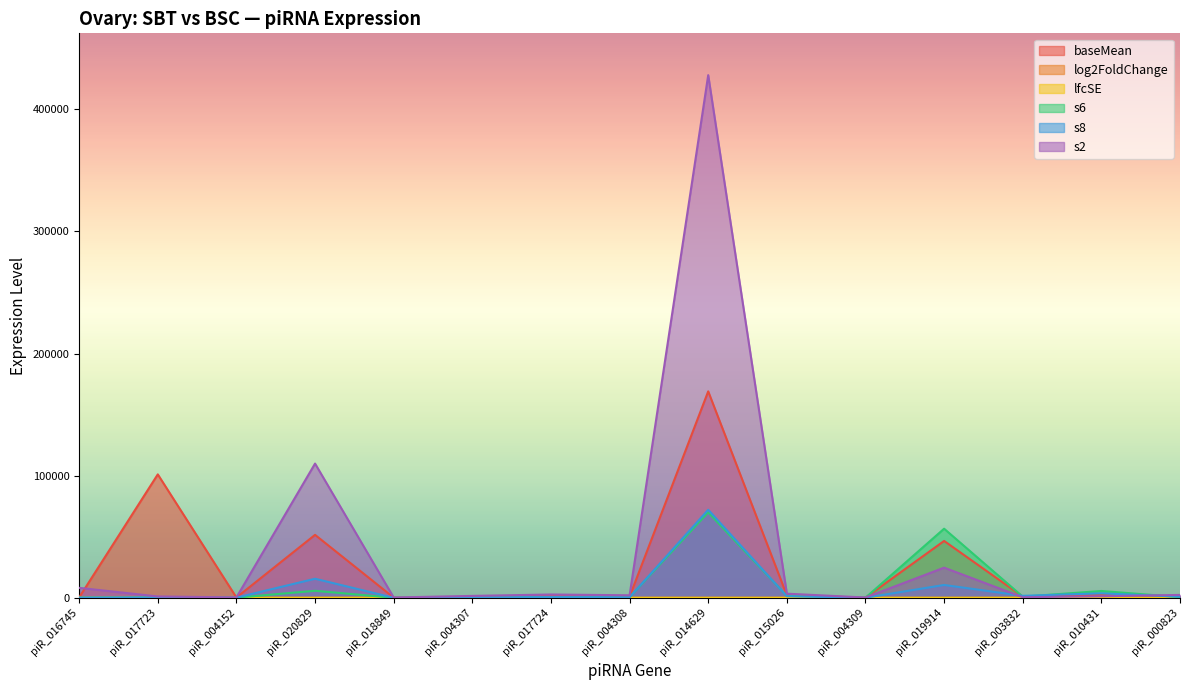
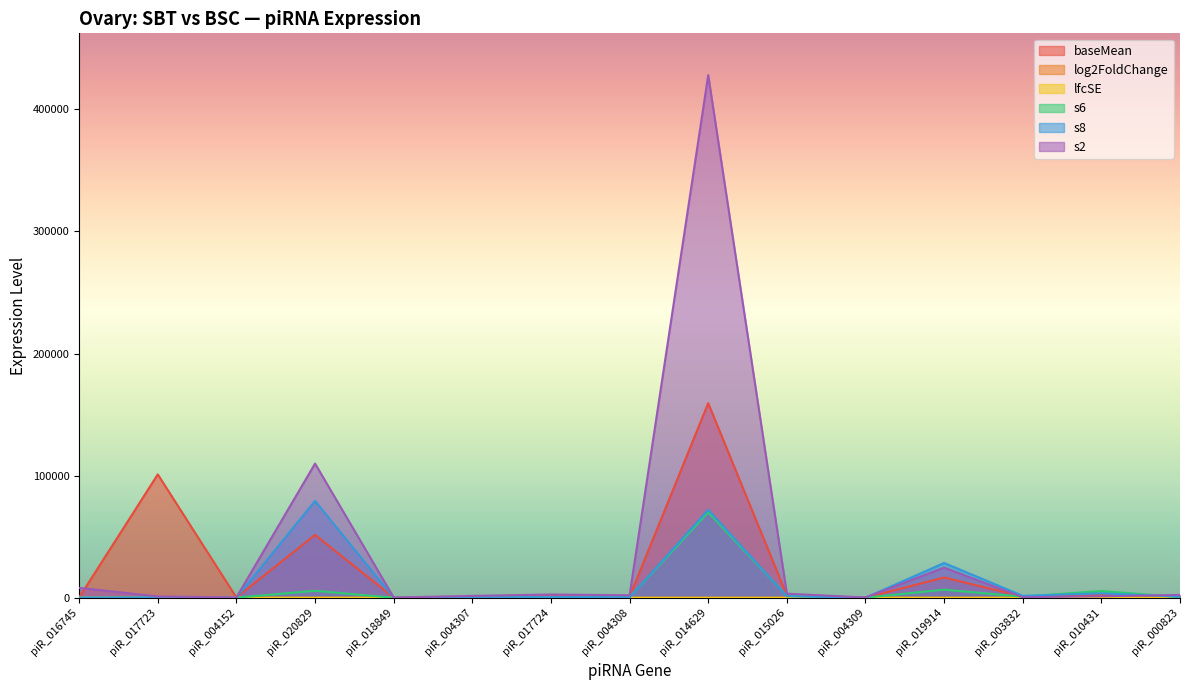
s8, piR_020829: 16000 -> 79000
baseMean, piR_014629: 169000 -> 159000
baseMean, piR_019914: 47000 -> 17000
s6, piR_019914: 57000 -> 7000
s8, piR_019914: 10000 -> 29000
